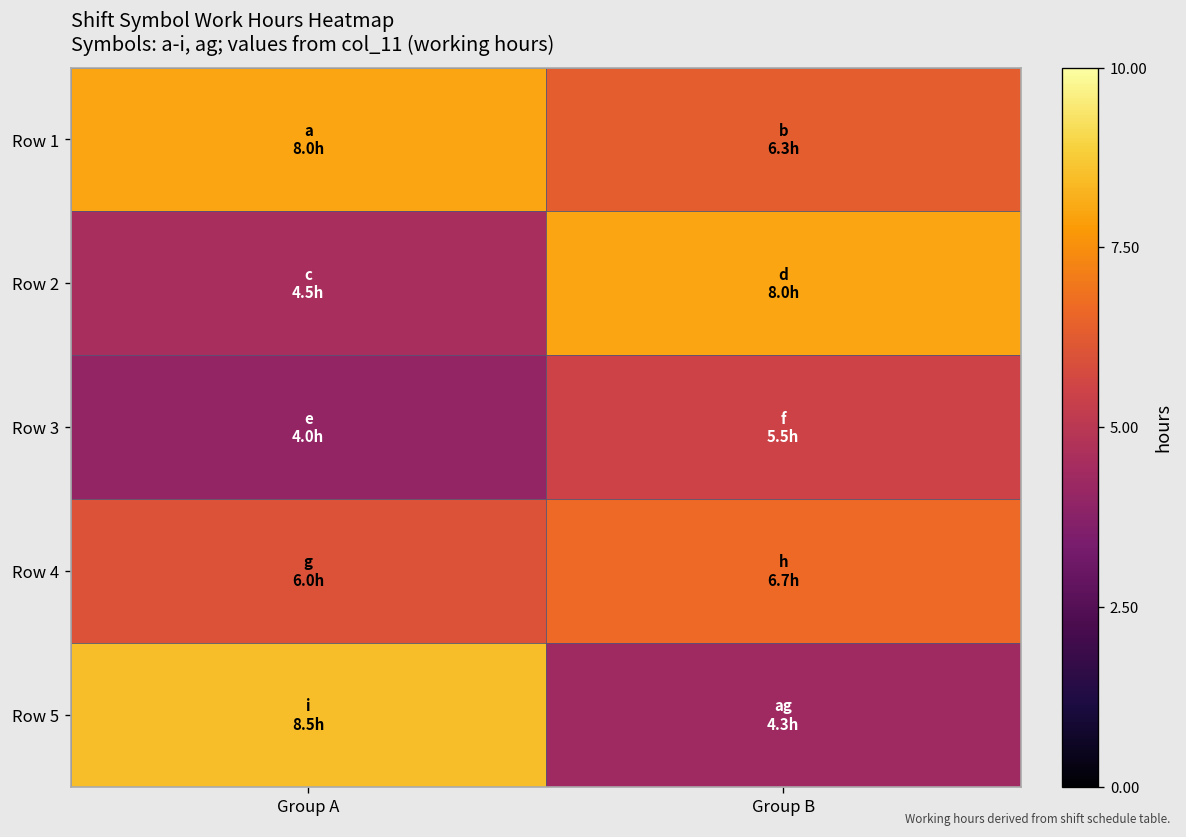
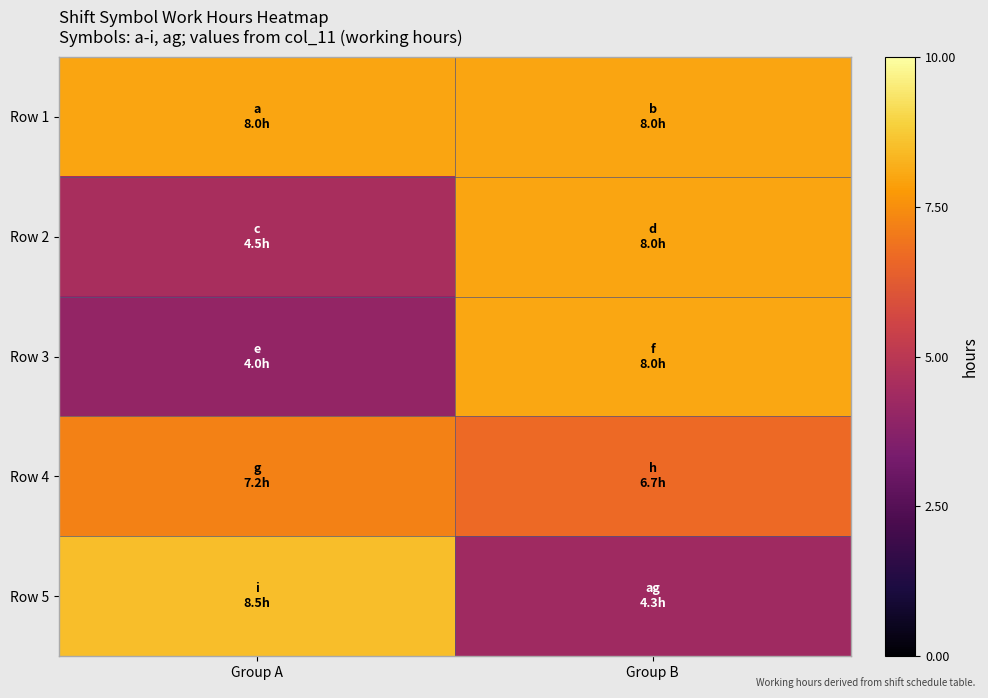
Row 1, Group B: 6.3h -> 8.0h
Row 3, Group B: 5.5h -> 8.0h
Row 4, Group A: 6.0h -> 7.2h
